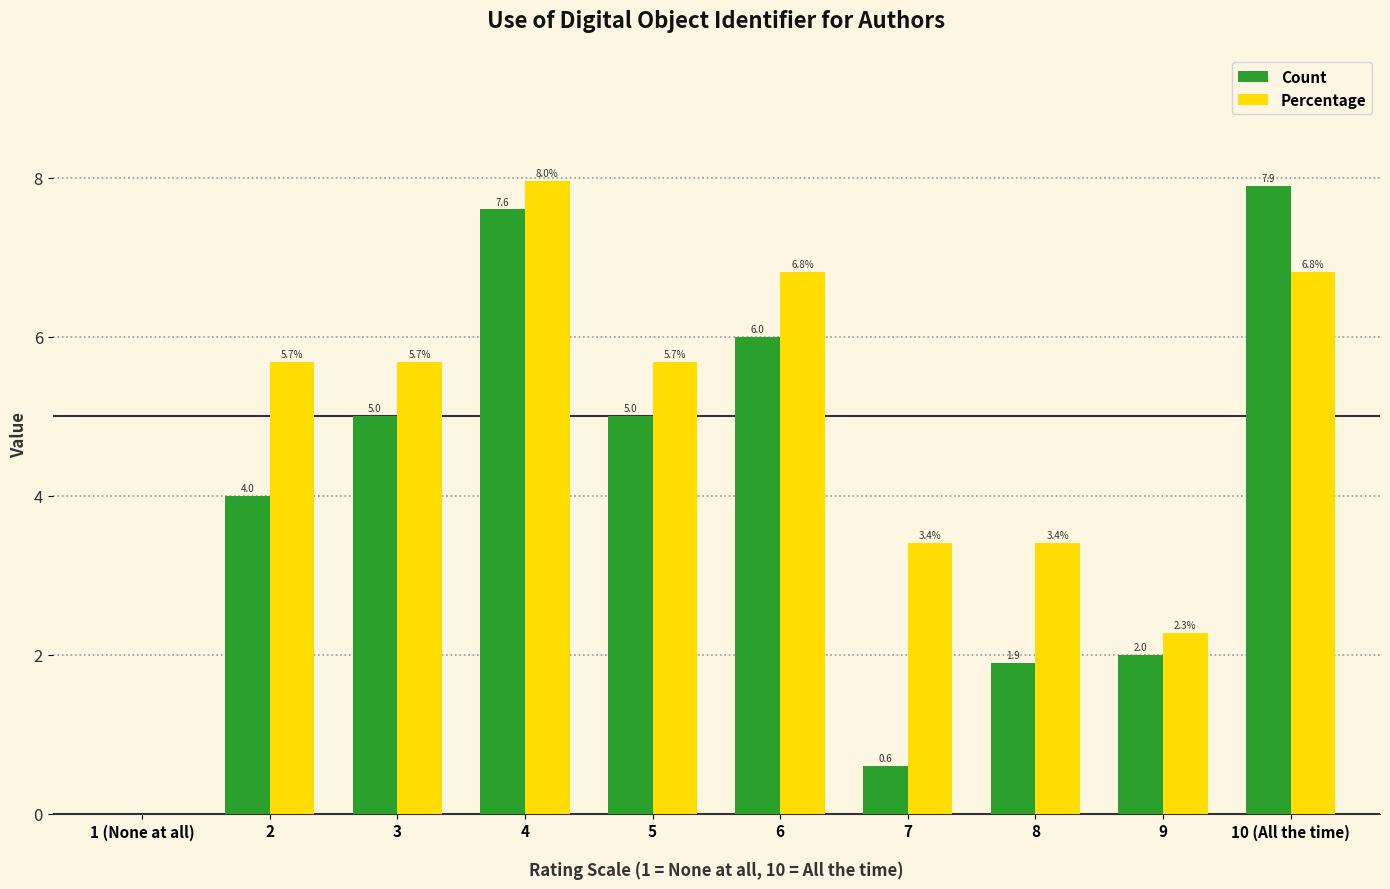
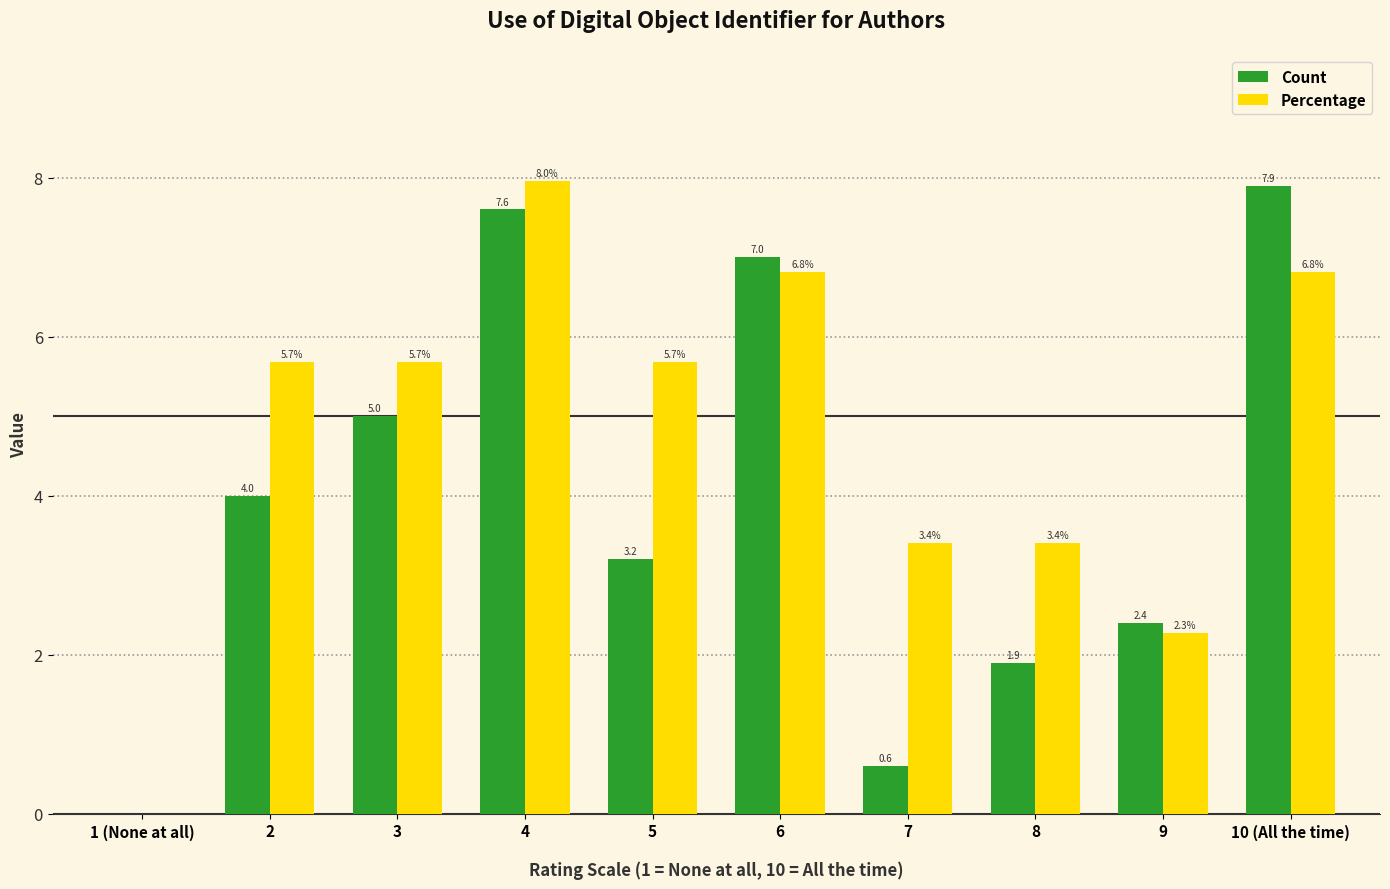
Count, 5: 5.0 -> 3.2
Count, 6: 6.0 -> 7.0
Count, 9: 2.0 -> 2.4
